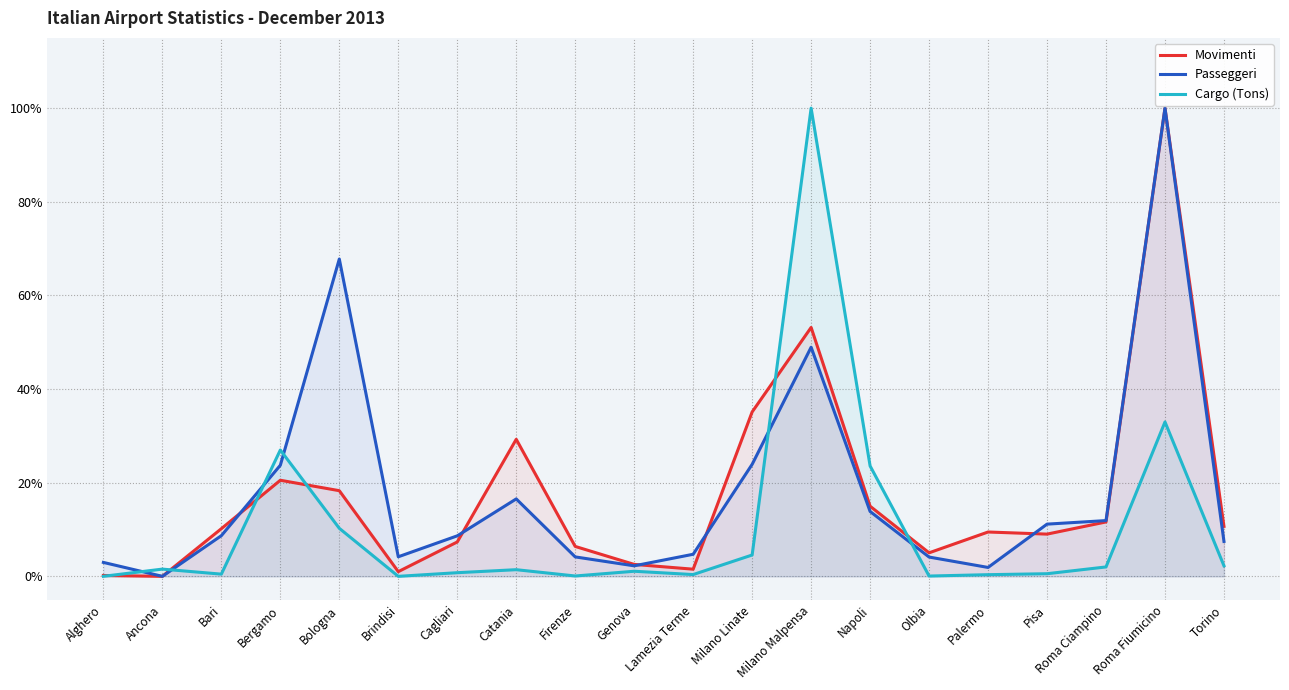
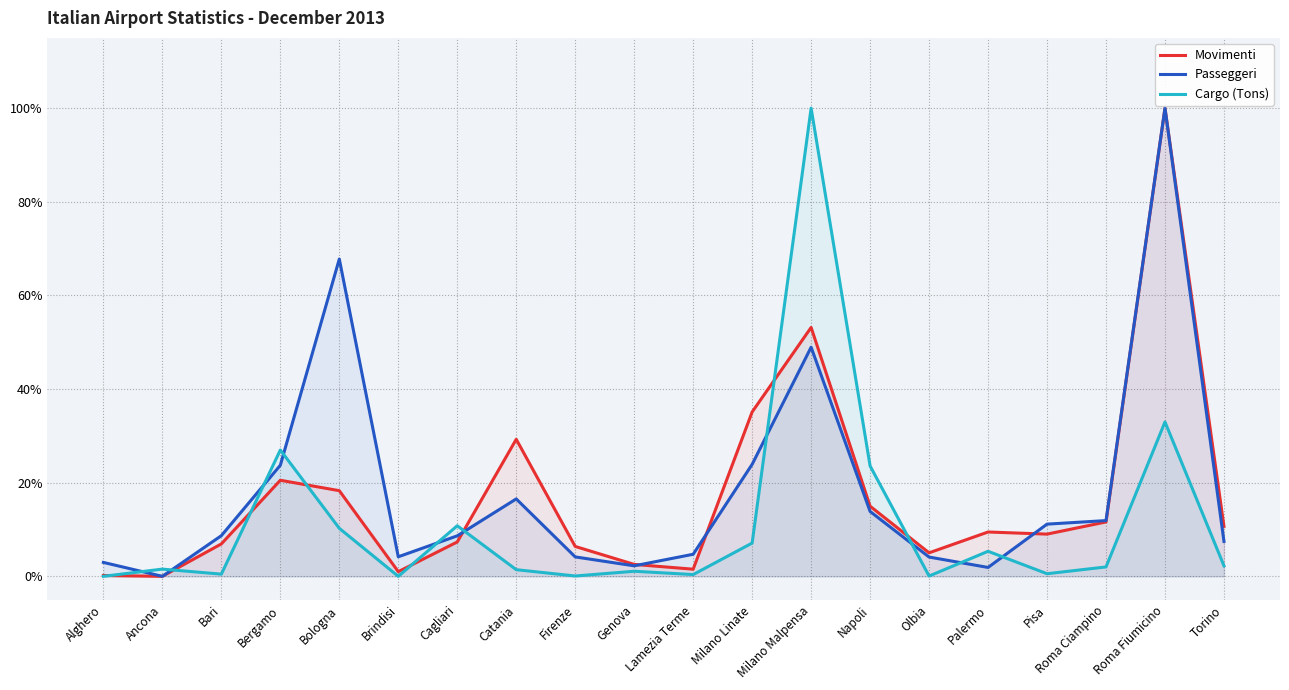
Movimenti, Bari: 10% -> 7%
Cargo (Tons), Cagliari: 1% -> 11%
Cargo (Tons), Milano Linate: 5% -> 7%
Cargo (Tons), Palermo: 0% -> 5%
